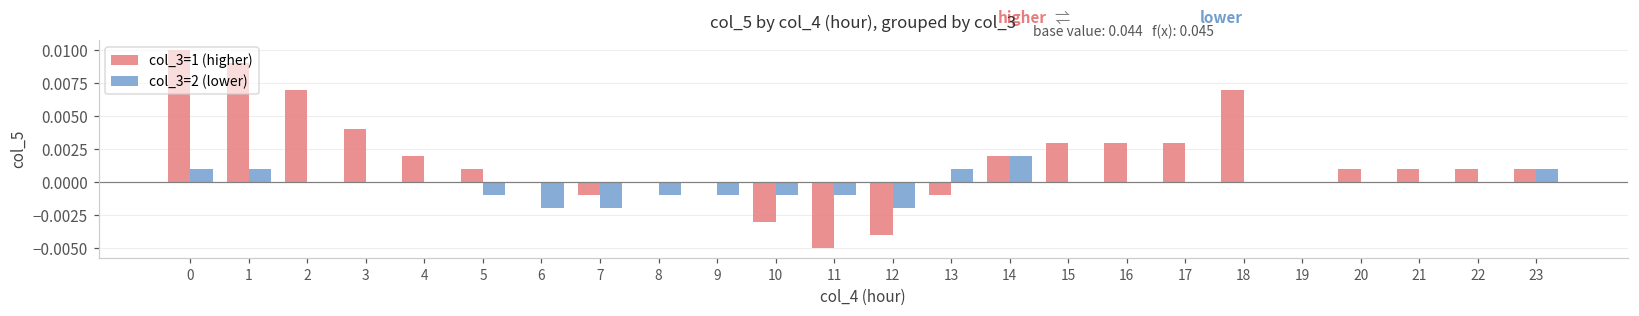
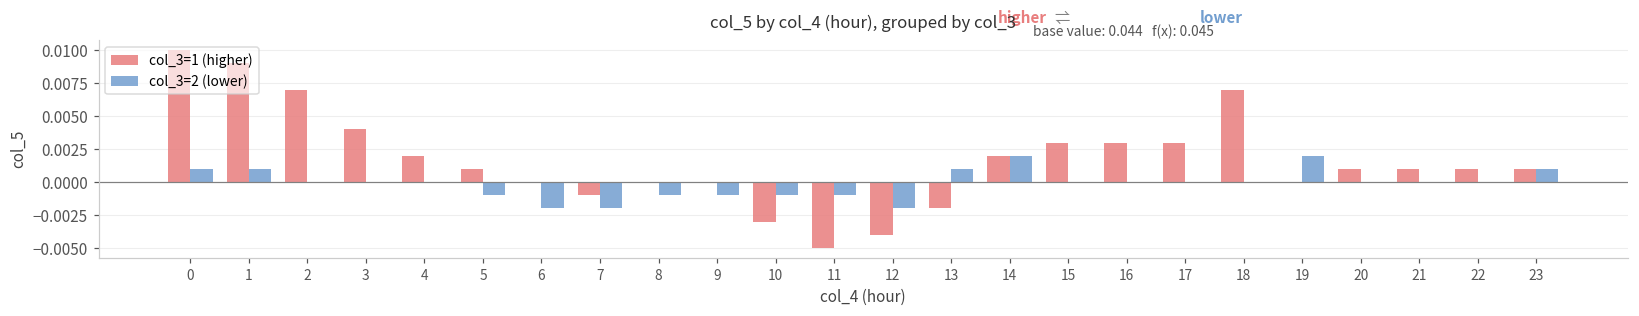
col_3=1 (higher), 13: -0.0010 -> -0.0020
col_3=2 (lower), 19: 0.0000 -> 0.0020
